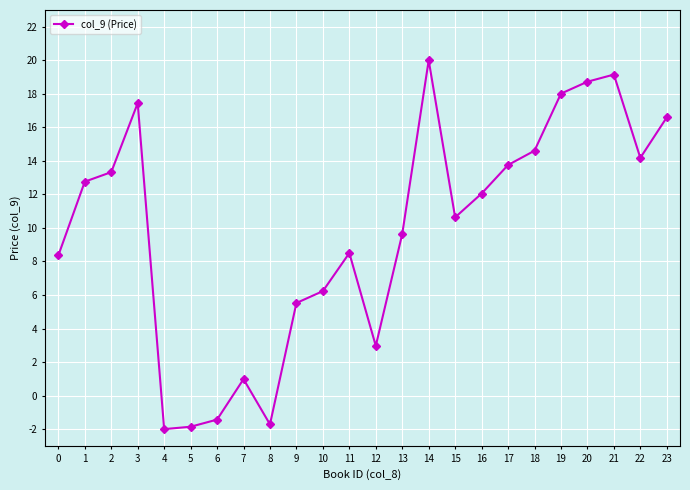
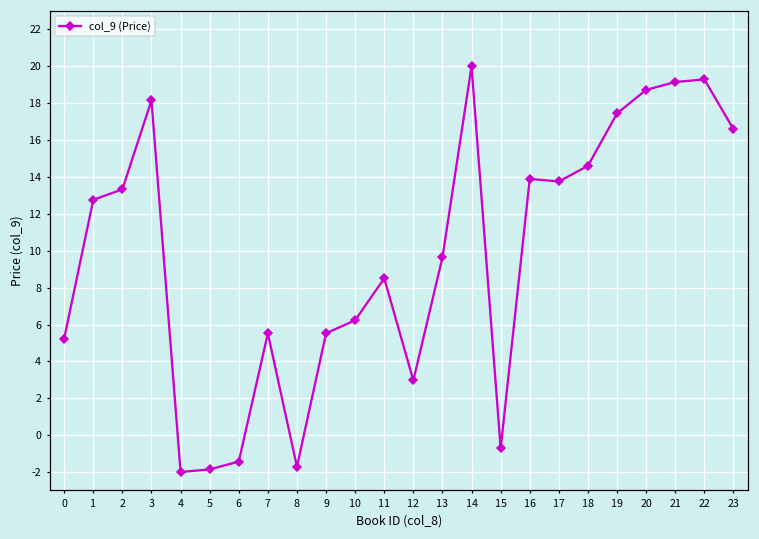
0: 8.4 -> 5.2
3: 17.4 -> 18.2
7: 1.0 -> 5.5
15: 10.6 -> -0.7
16: 12.1 -> 13.9
19: 18.0 -> 17.4
22: 14.2 -> 19.3
